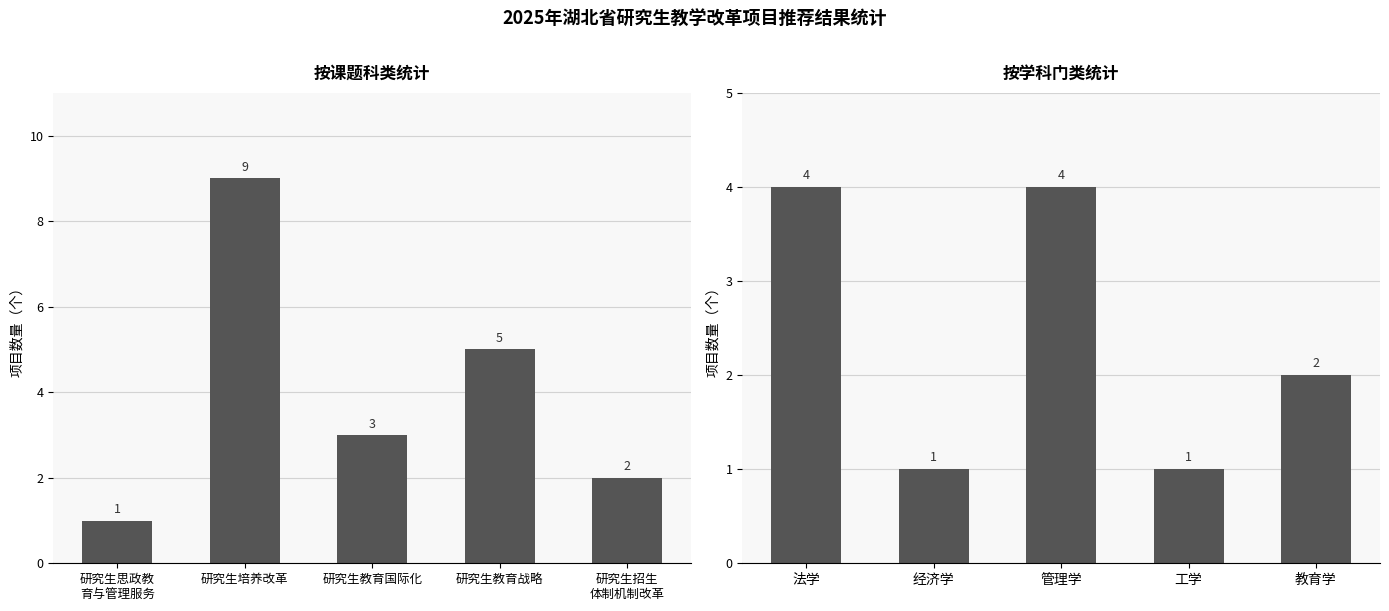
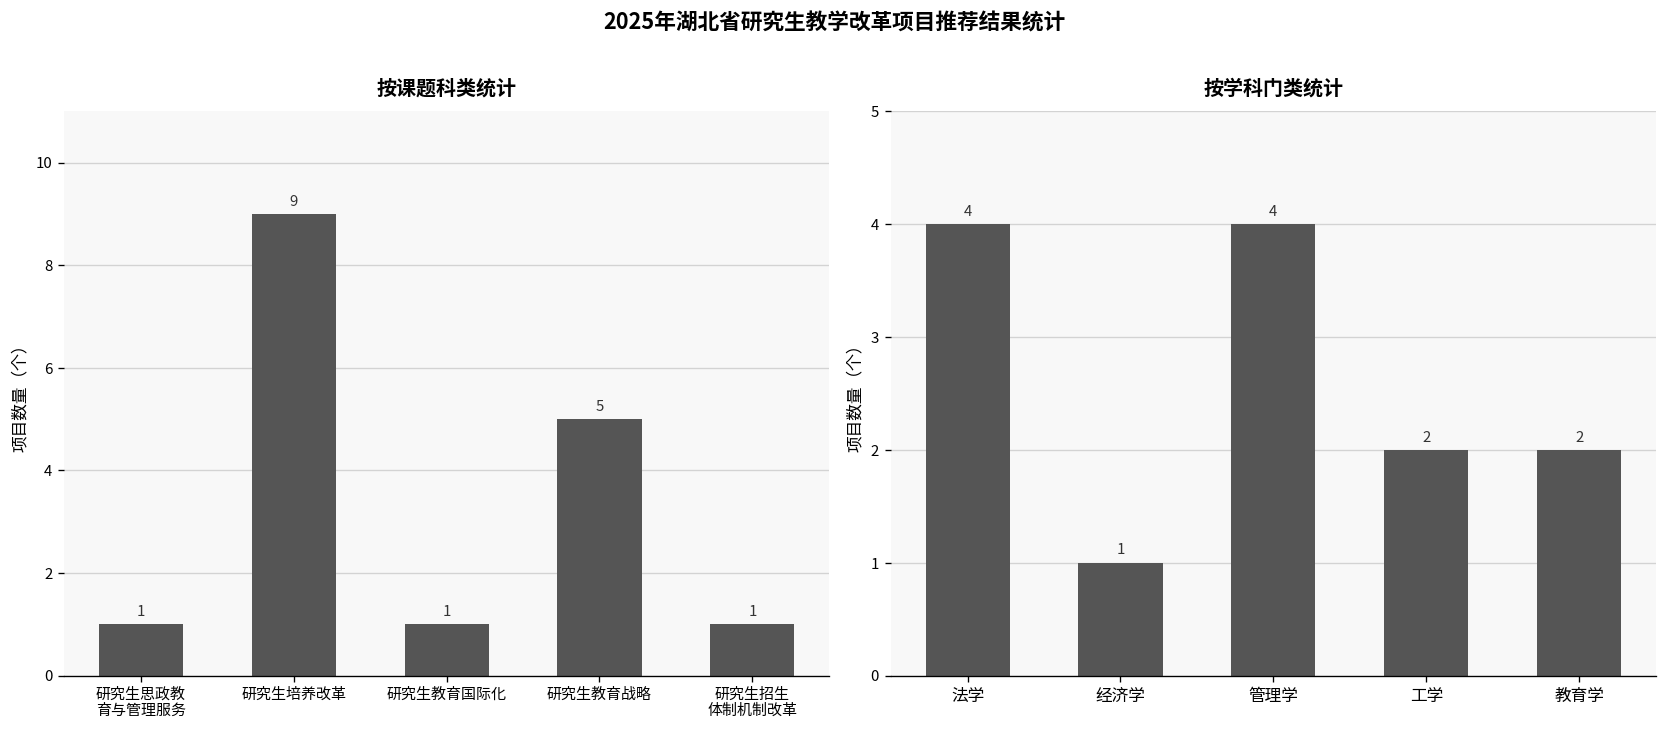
按课题科类统计, 研究生教育国际化: 3 -> 1
按课题科类统计, 研究生招生 体制机制改革: 2 -> 1
按学科门类统计, 工学: 1 -> 2
